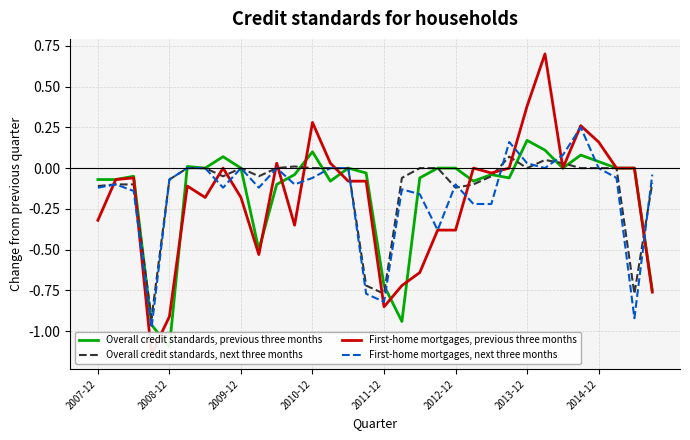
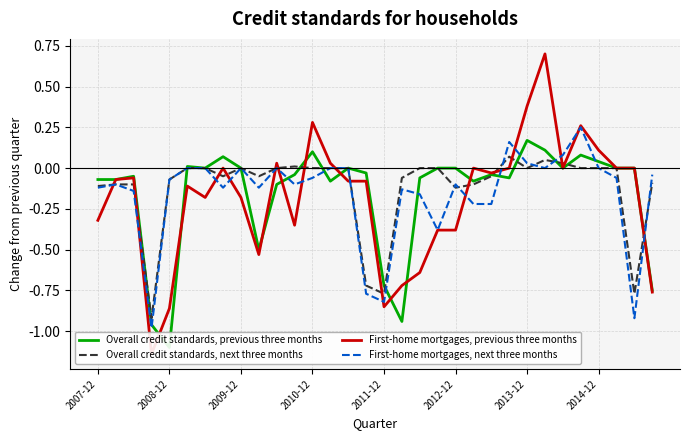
First-home mortgages, previous three months, 2008-12: -0.91 -> -0.86
First-home mortgages, previous three months, 2014-12: 0.16 -> 0.11
